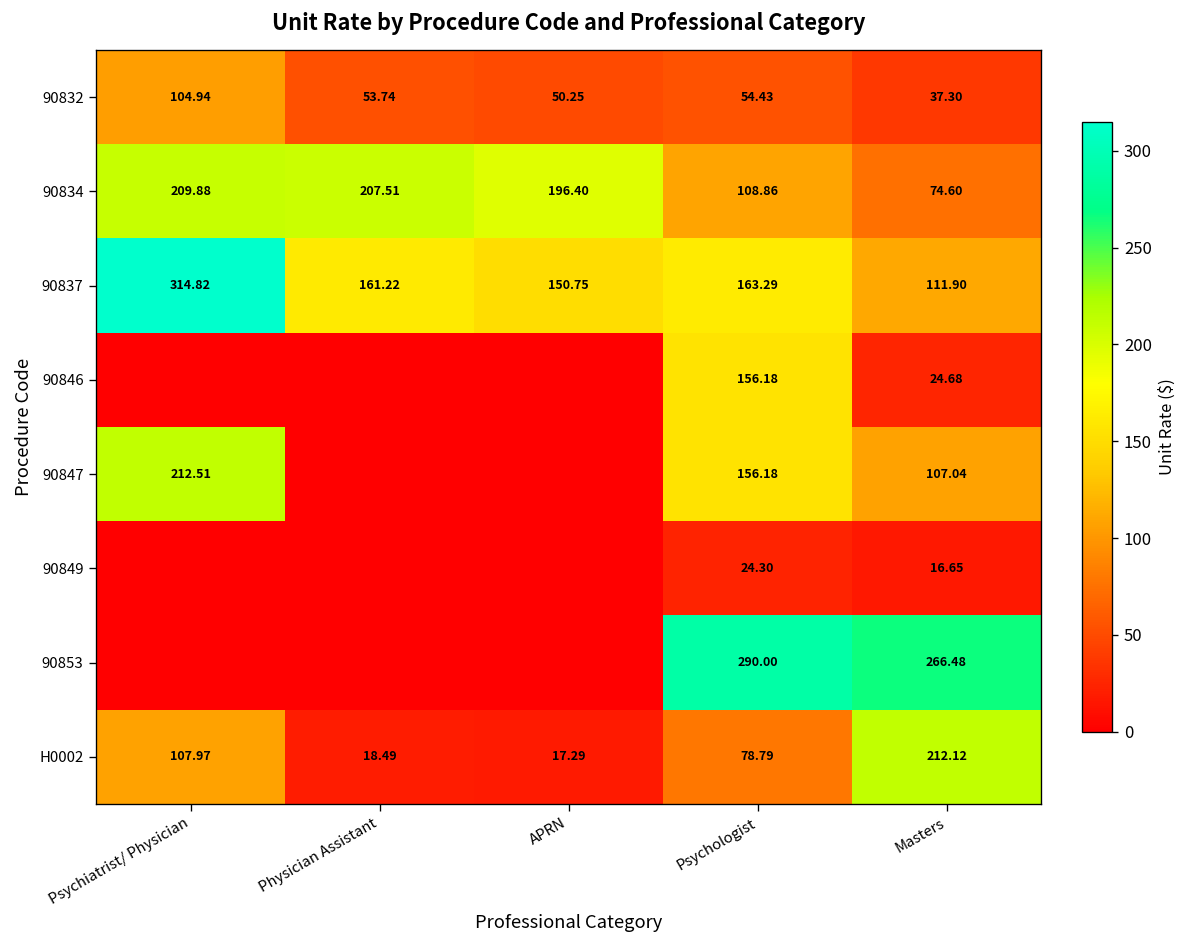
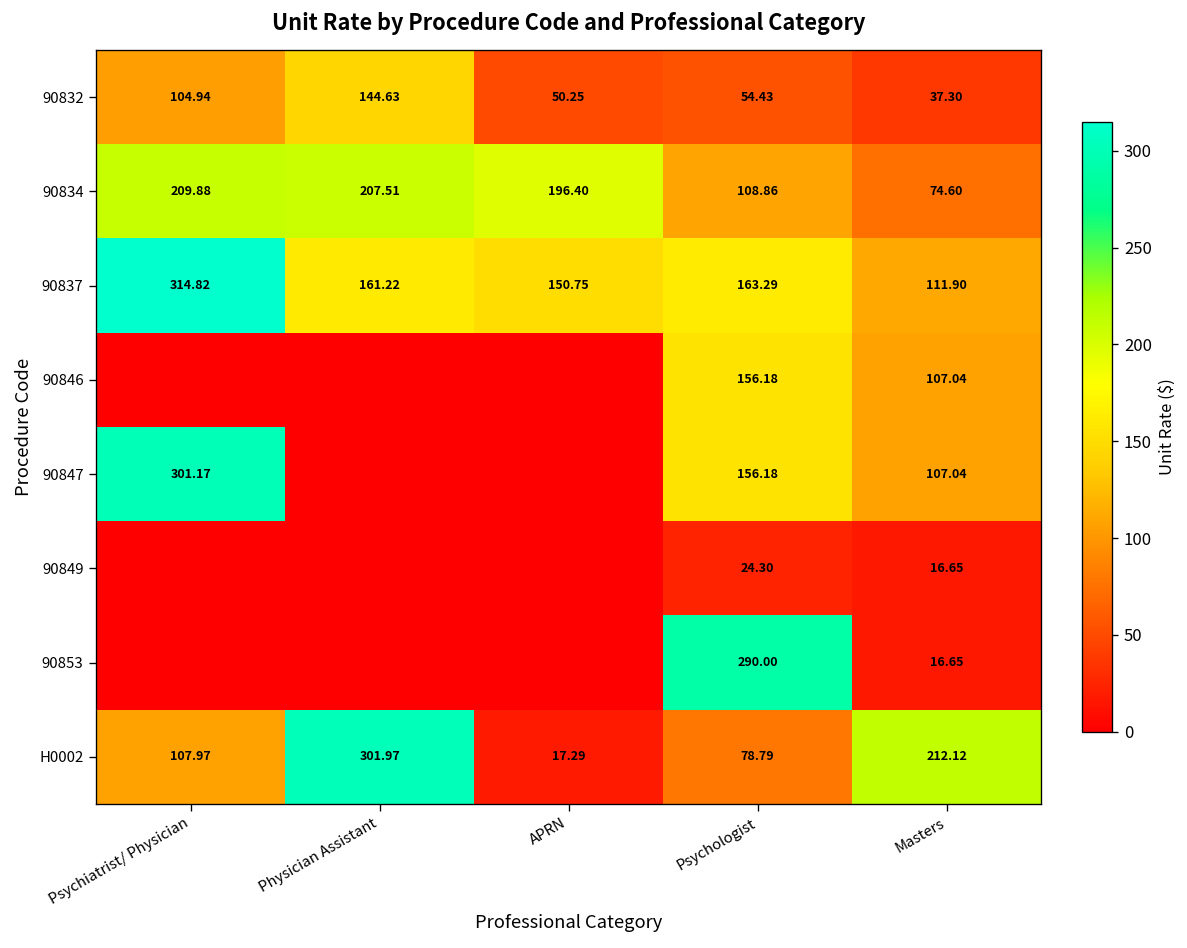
90832, Physician Assistant: 53.74 -> 144.63
90846, Masters: 24.68 -> 107.04
90847, Psychiatrist/ Physician: 212.51 -> 301.17
90853, Masters: 266.48 -> 16.65
H0002, Physician Assistant: 18.49 -> 301.97
